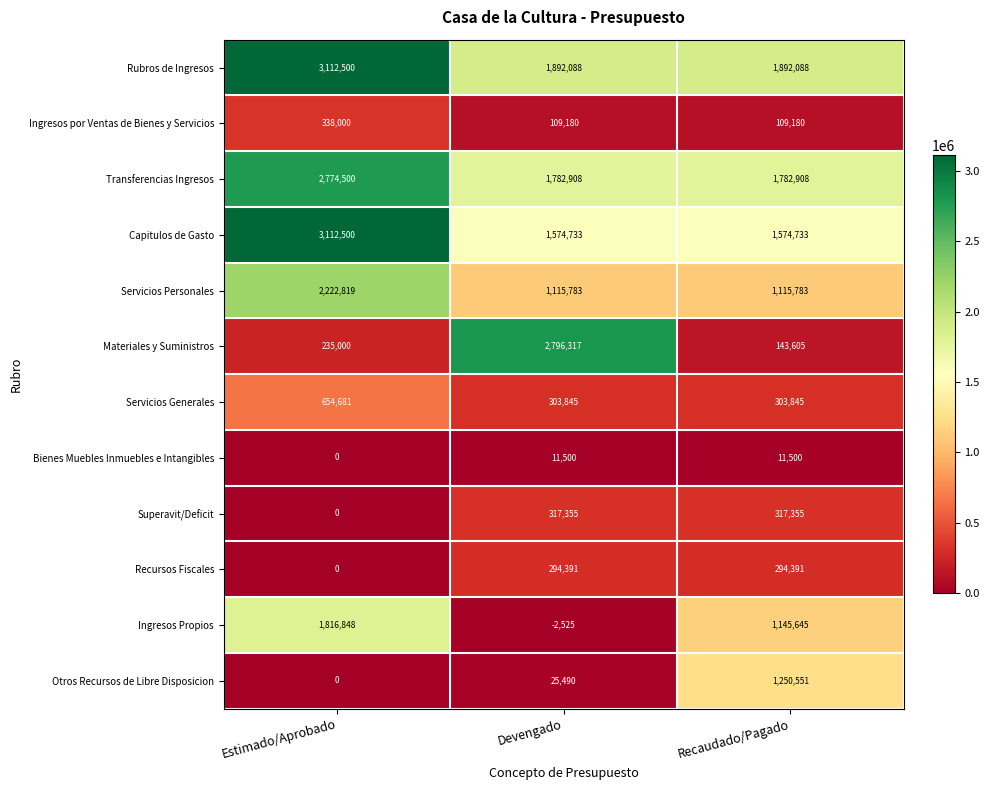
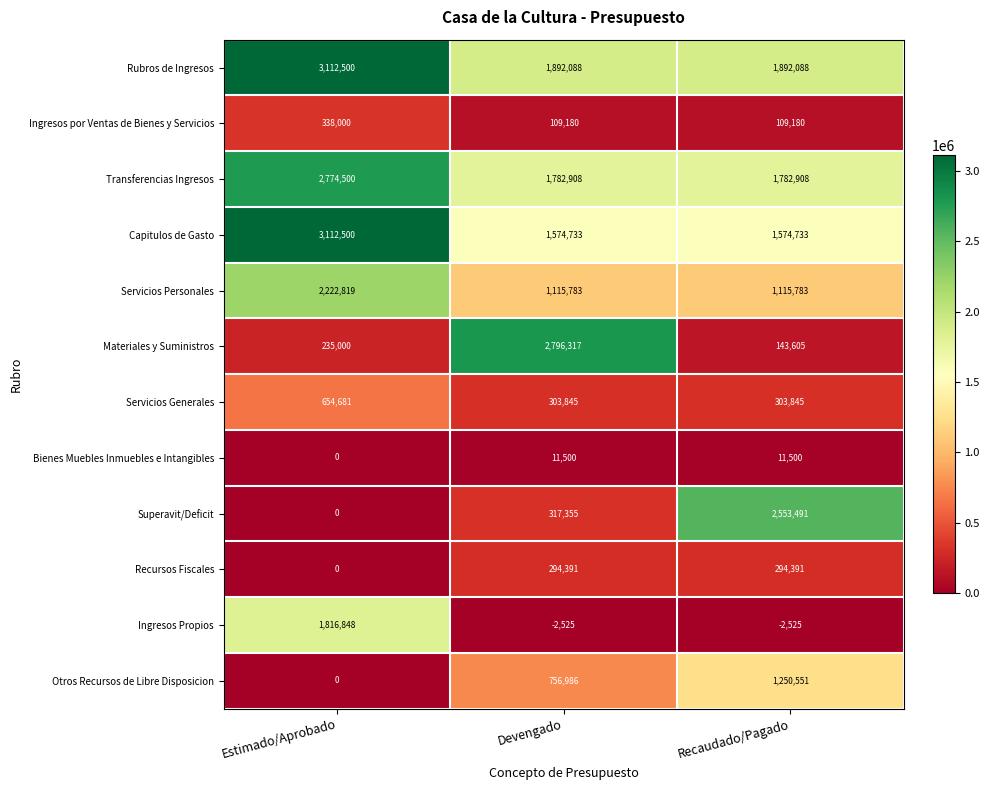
Superavit/Deficit, Recaudado/Pagado: 317,355 -> 2,553,491
Ingresos Propios, Recaudado/Pagado: 1,145,645 -> -2,525
Otros Recursos de Libre Disposicion, Devengado: 25,490 -> 756,986
